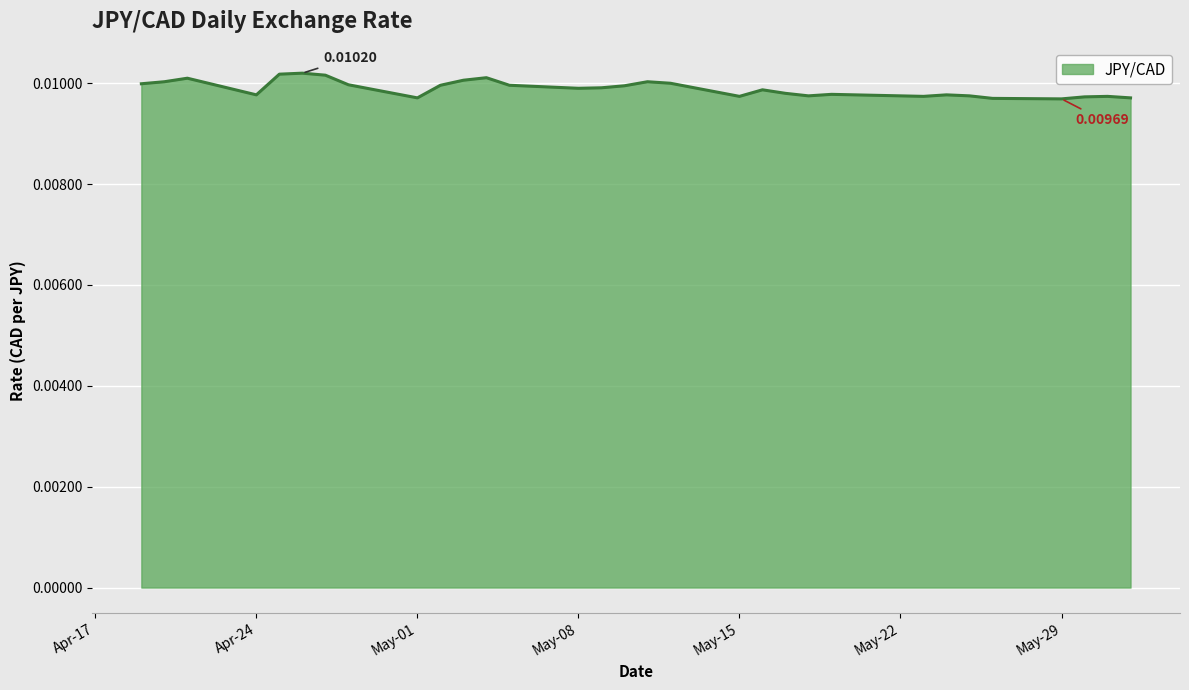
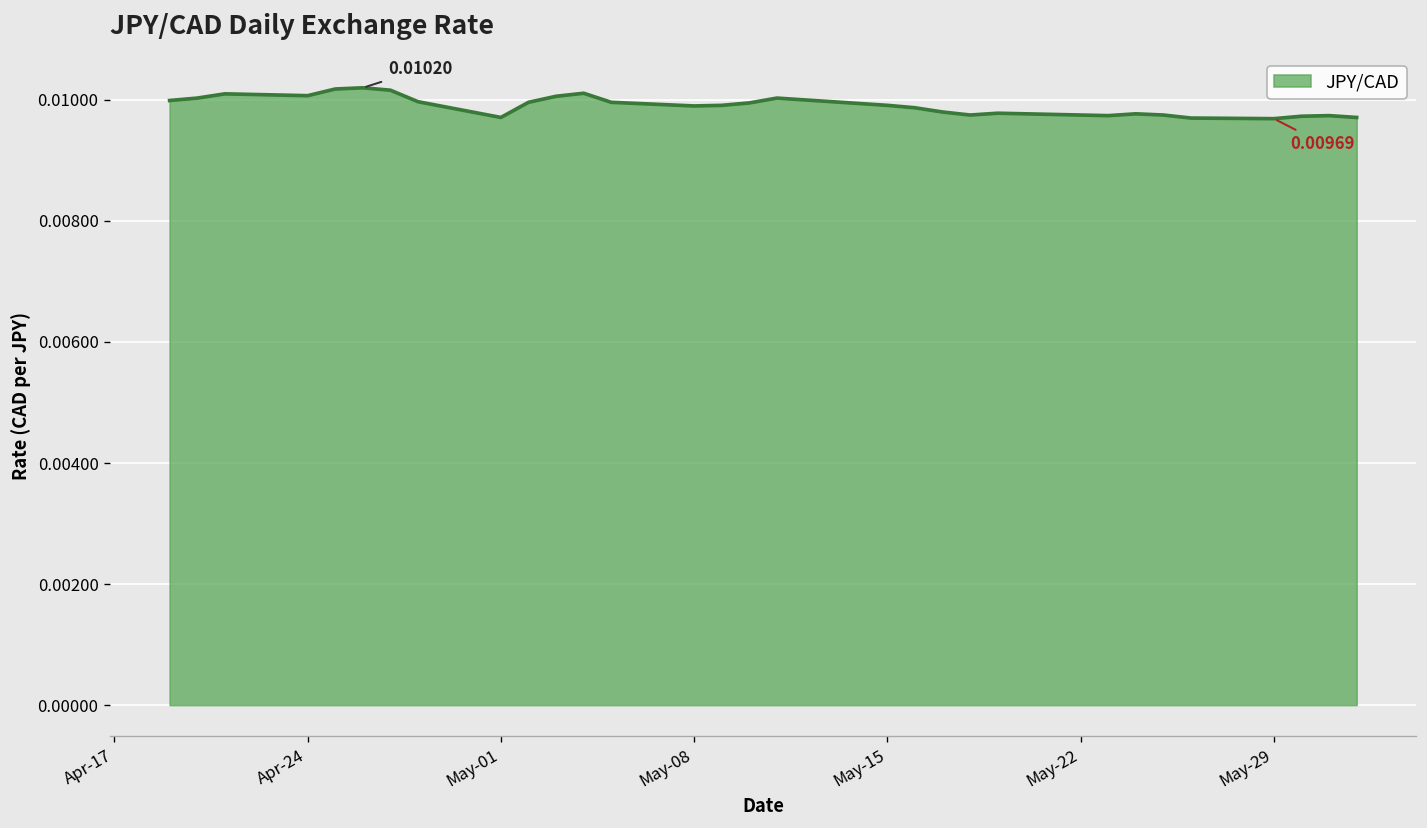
Apr-24: 0.0098 -> 0.0101
May-15: 0.0097 -> 0.0099
